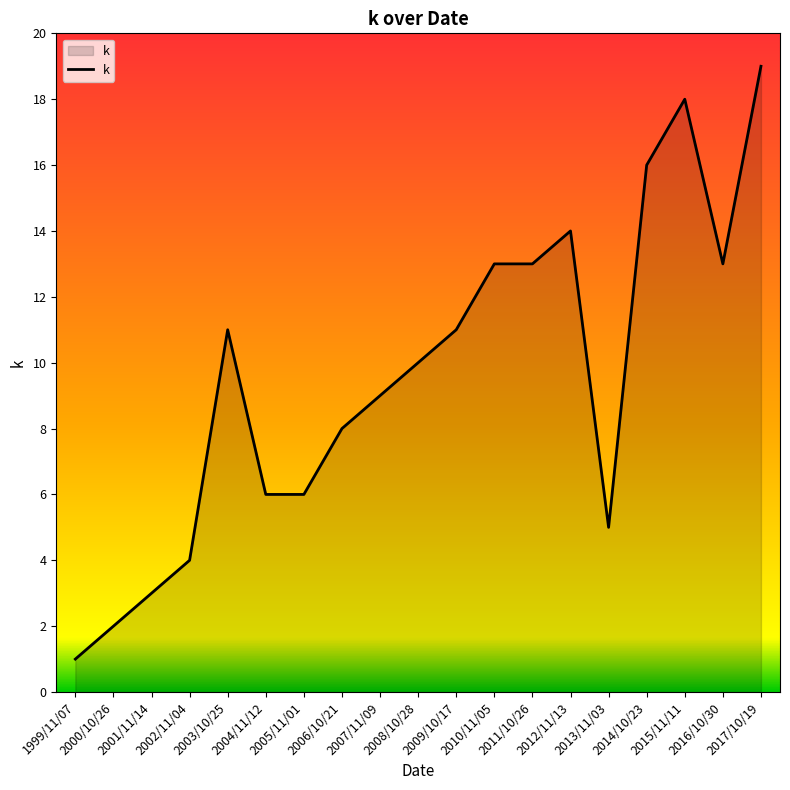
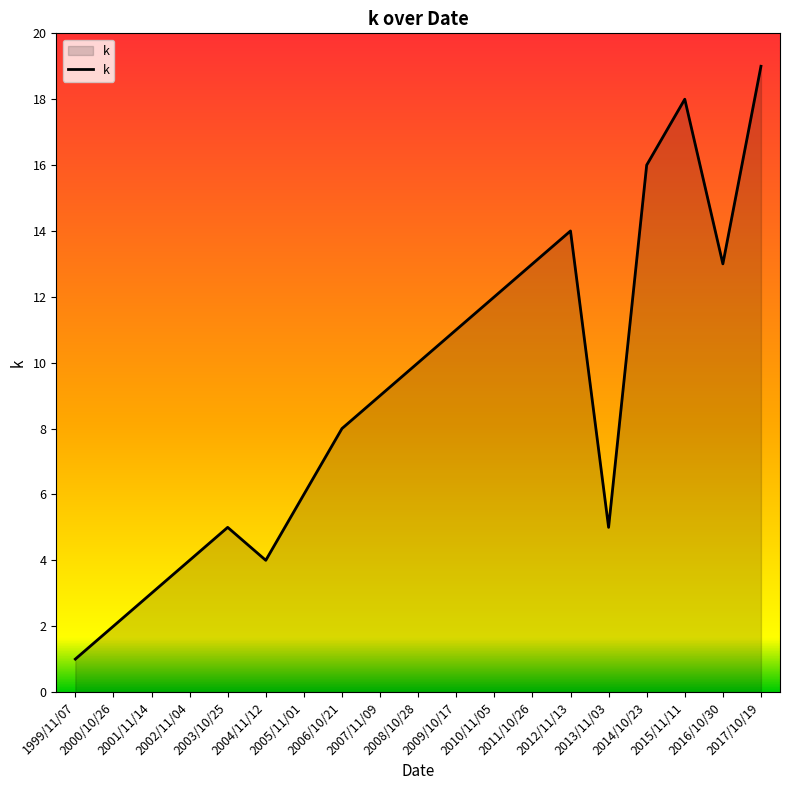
2003/10/25: 11 -> 5
2004/11/12: 6 -> 4
2010/11/05: 13 -> 12
